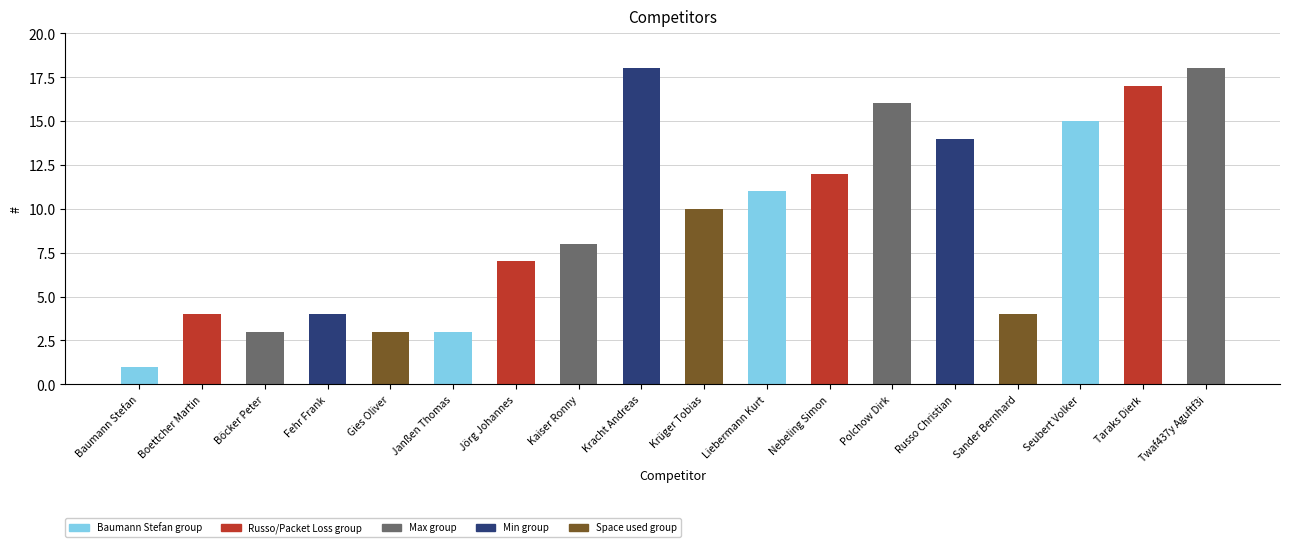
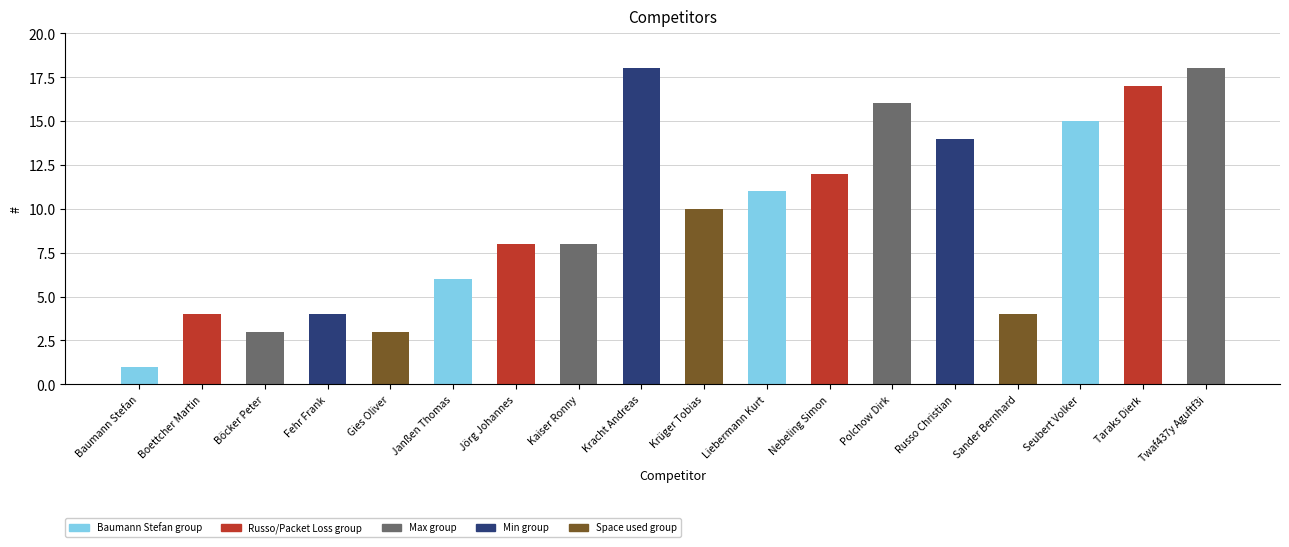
Janßen Thomas: 3 -> 6
Jörg Johannes: 7 -> 8
